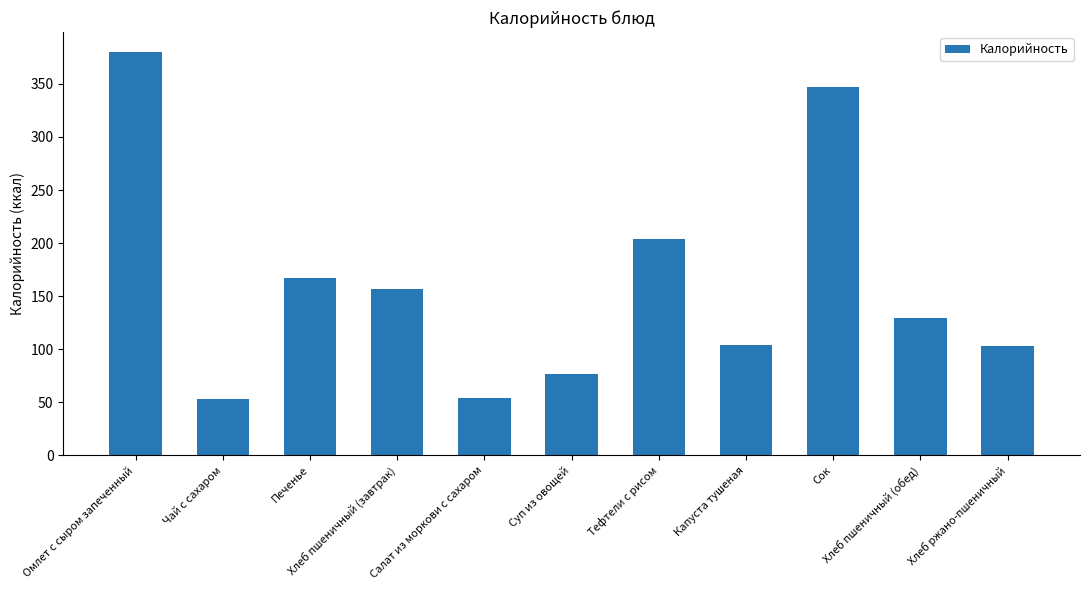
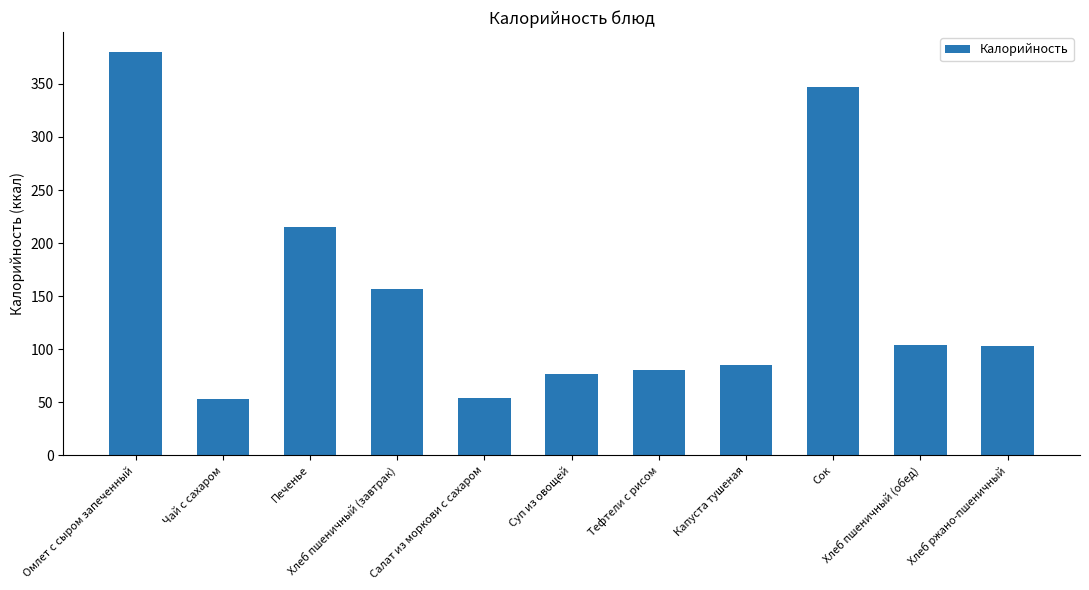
Печенье: 167 -> 215
Тефтели с рисом: 204 -> 80
Капуста тушеная: 104 -> 85
Хлеб пшеничный (обед): 129 -> 104
